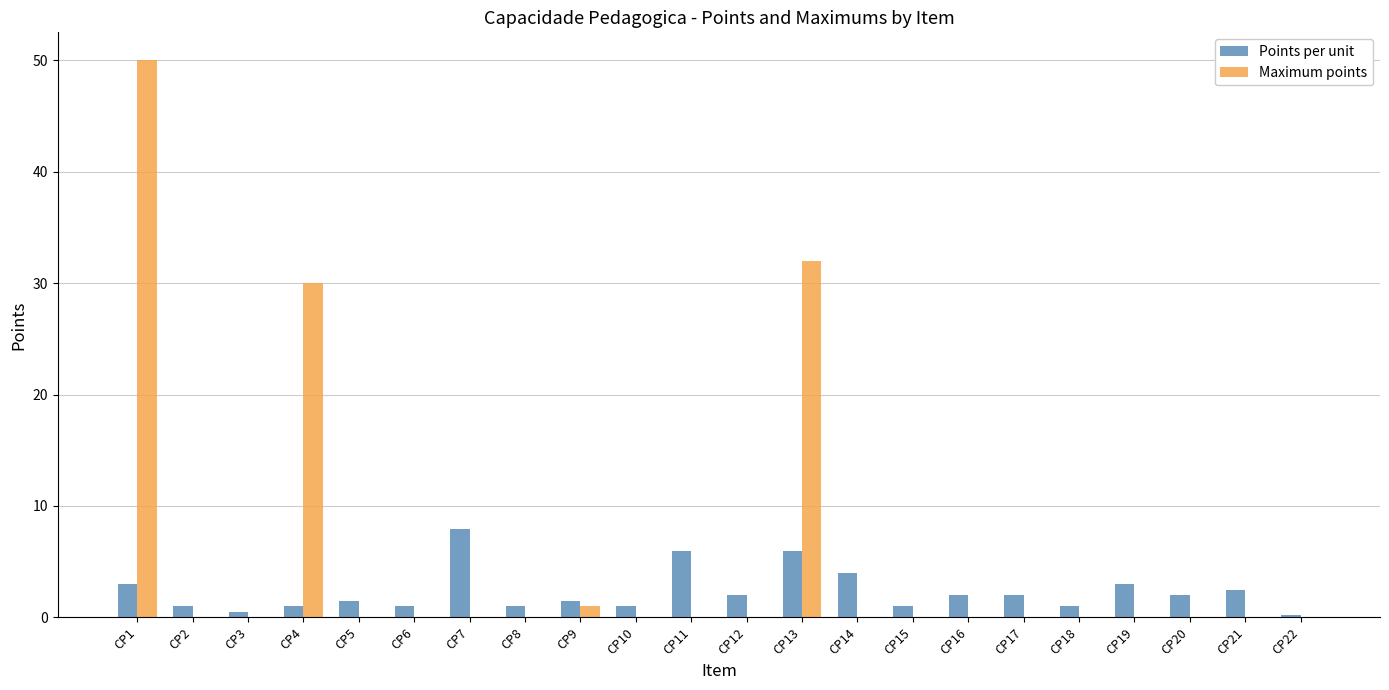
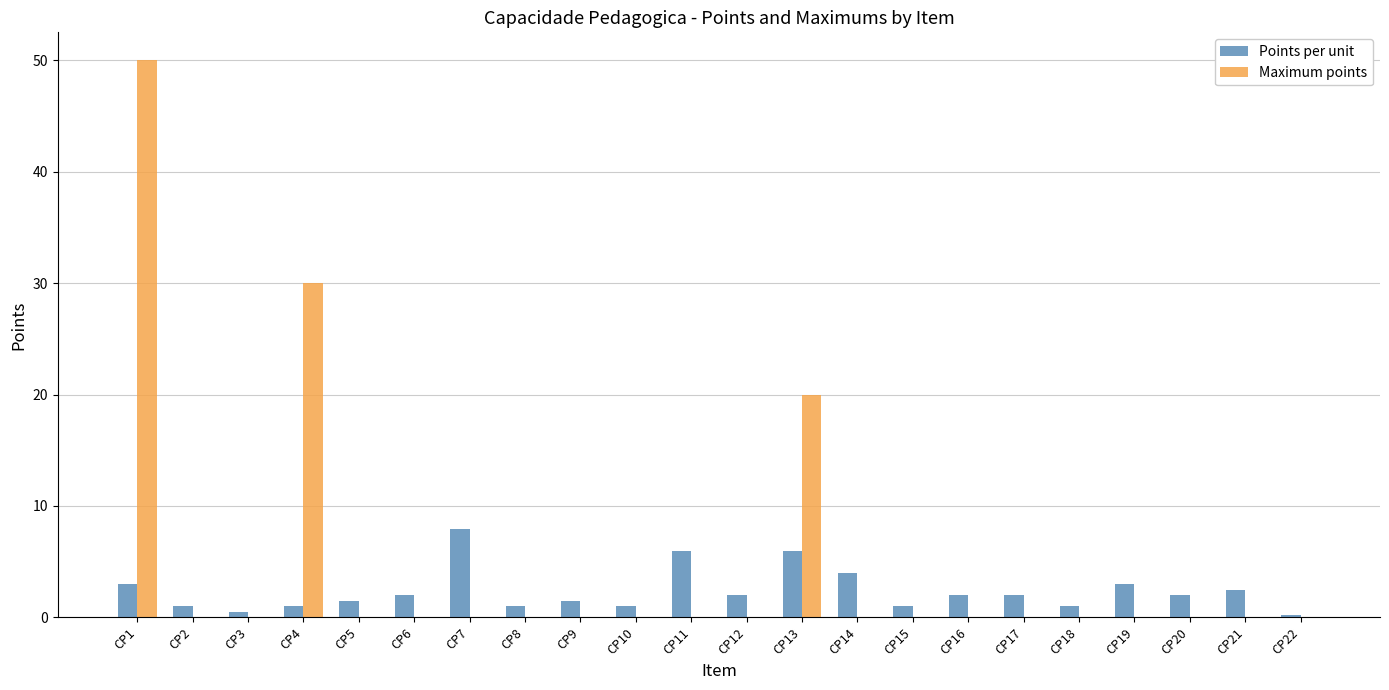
Points per unit, CP6: 1 -> 2
Maximum points, CP9: 1 -> 0
Maximum points, CP13: 32 -> 20
